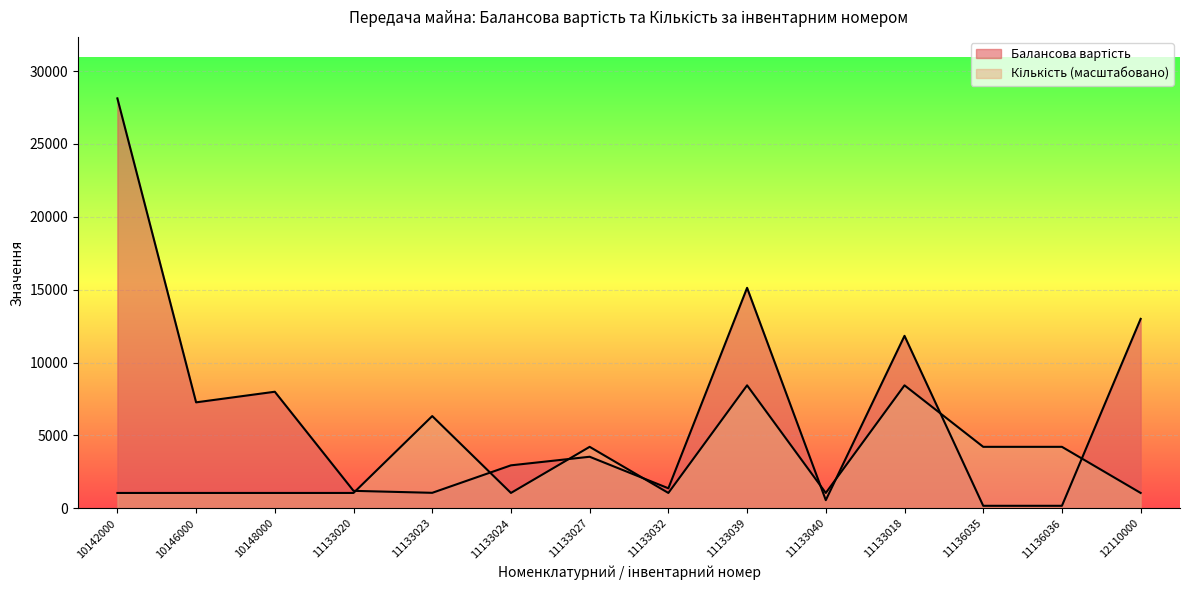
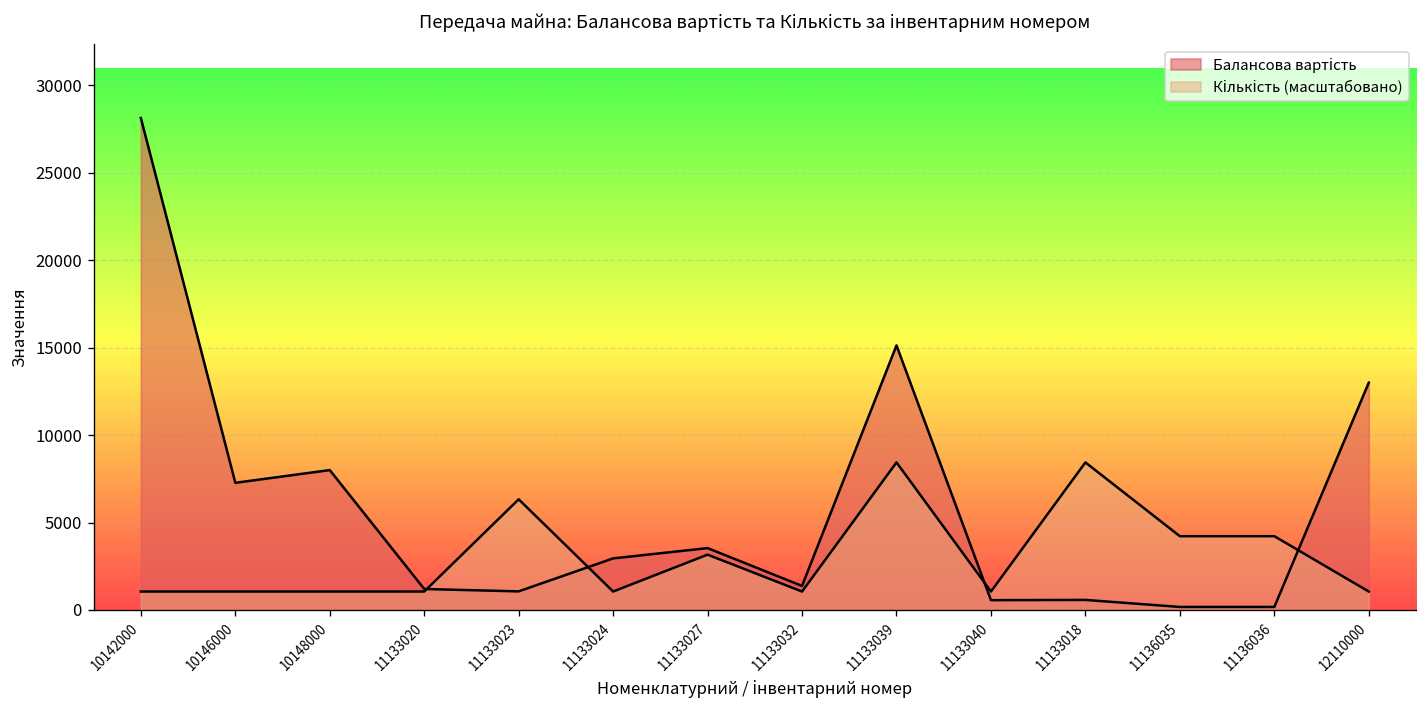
Кількість (масштабовано), 11133027: 4200 -> 3200
Балансова вартість, 11133018: 11800 -> 600
